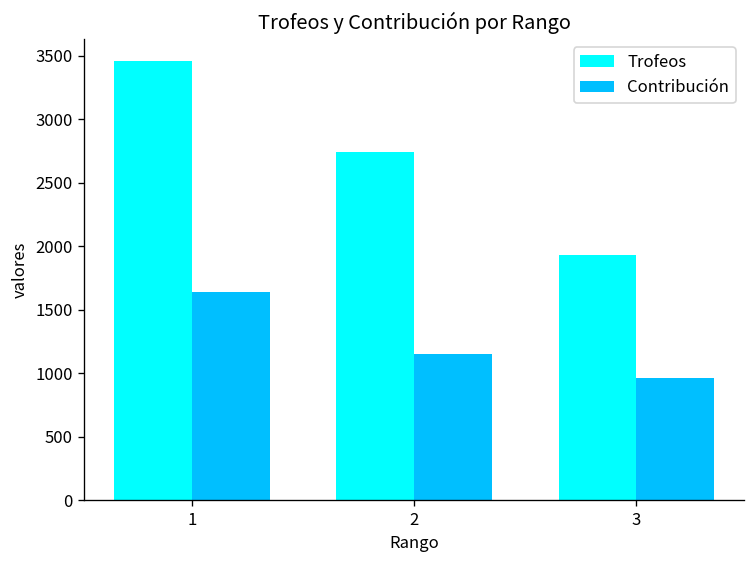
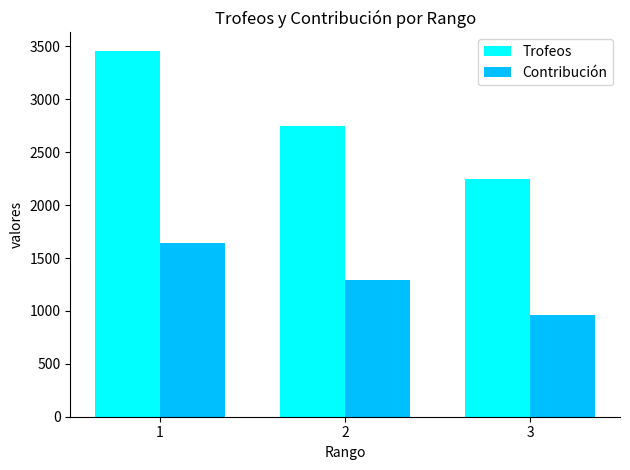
Contribución, 2: 1150 -> 1290
Trofeos, 3: 1930 -> 2240
